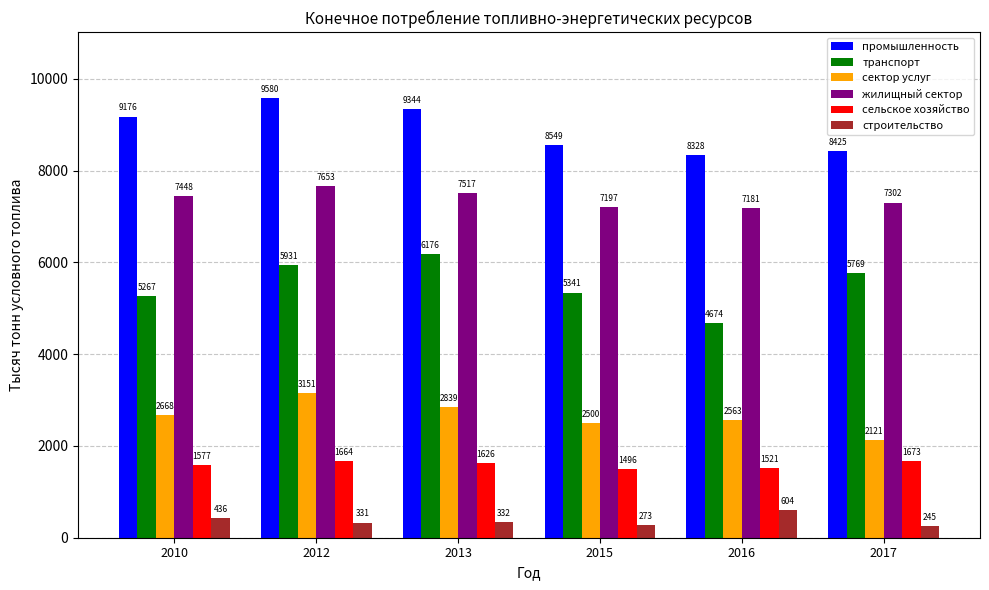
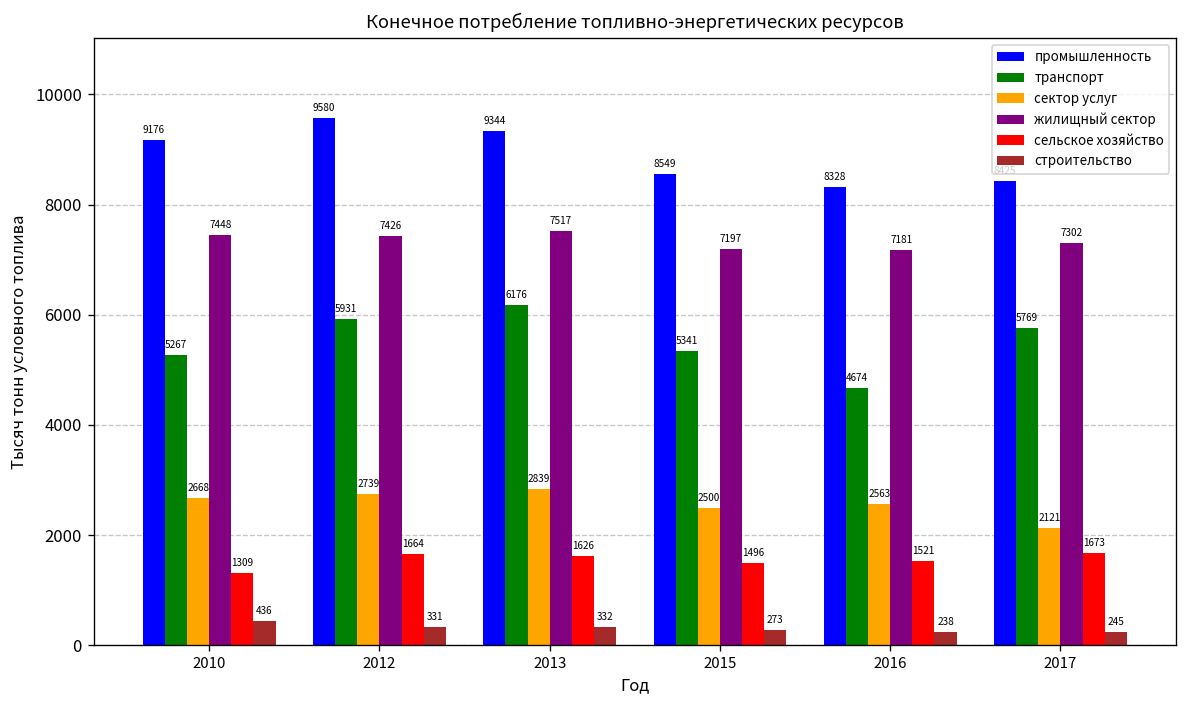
сельское хозяйство, 2010: 1577 -> 1309
сектор услуг, 2012: 3151 -> 2739
жилищный сектор, 2012: 7653 -> 7426
строительство, 2016: 604 -> 238
